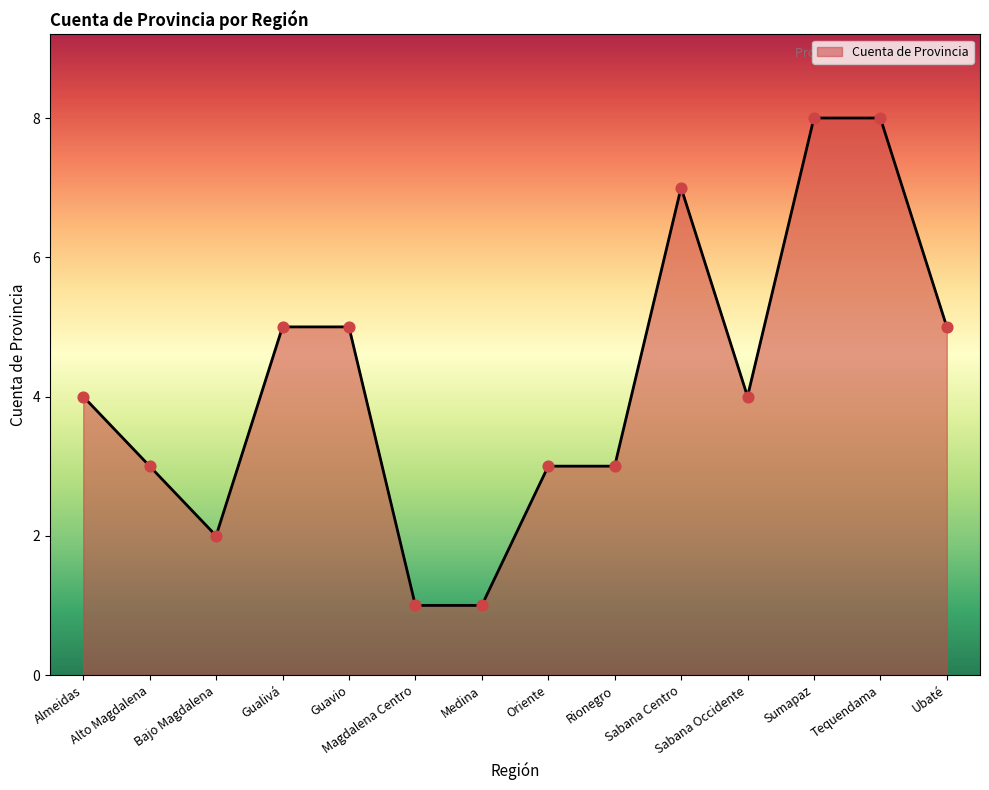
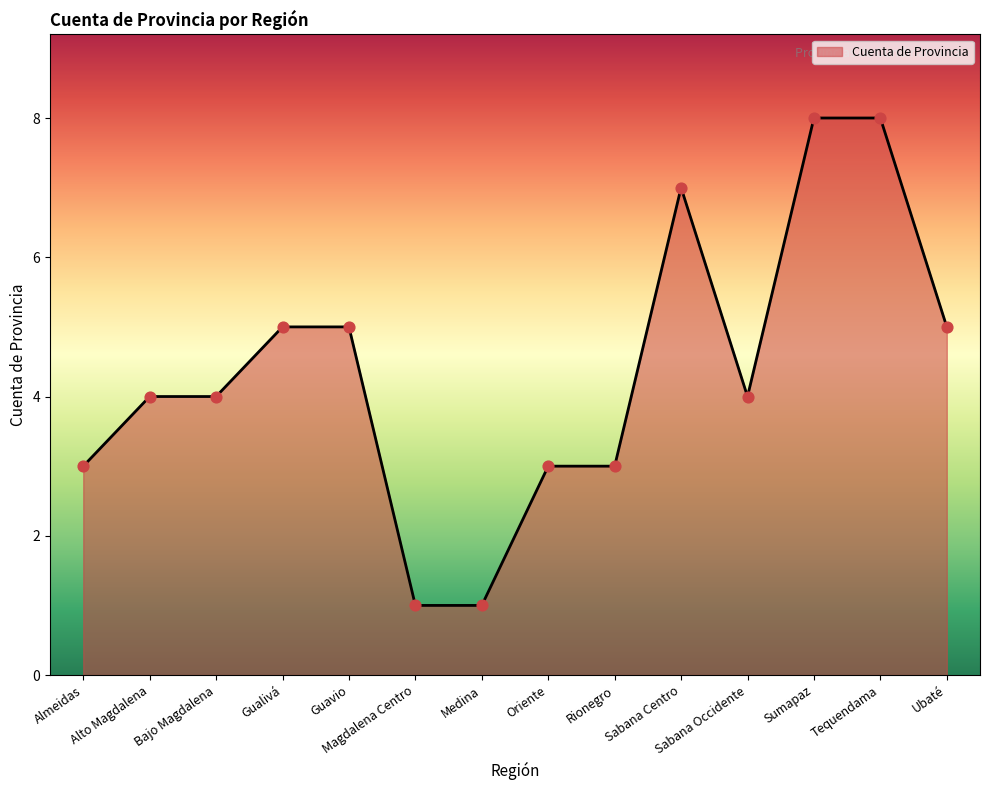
Almeidas: 4 -> 3
Alto Magdalena: 3 -> 4
Bajo Magdalena: 2 -> 4
